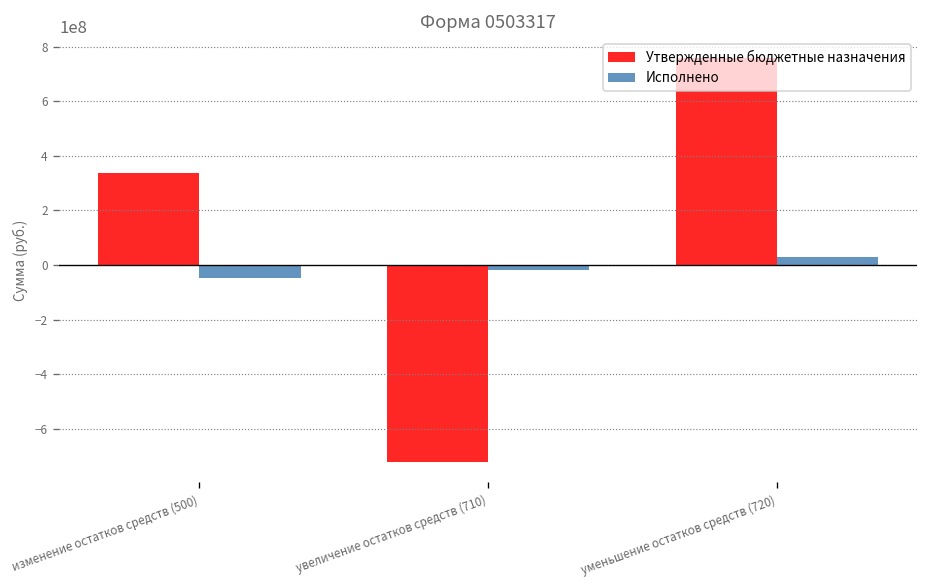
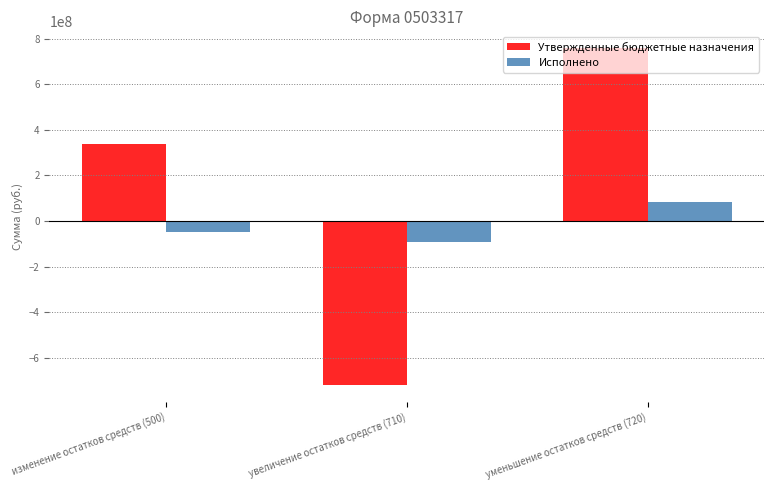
Исполнено, увеличение остатков средств (710): -20000000 -> -90000000
Исполнено, уменьшение остатков средств (720): 30000000 -> 80000000
